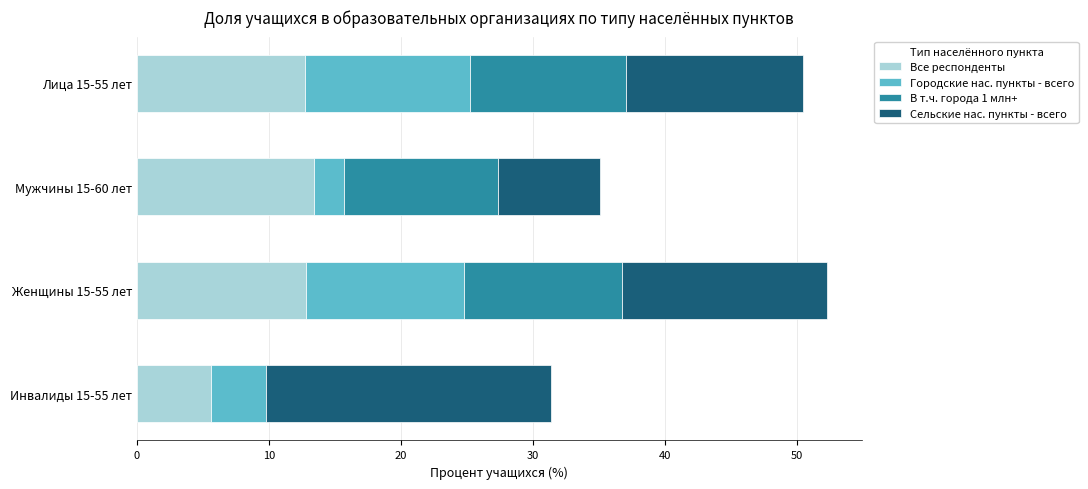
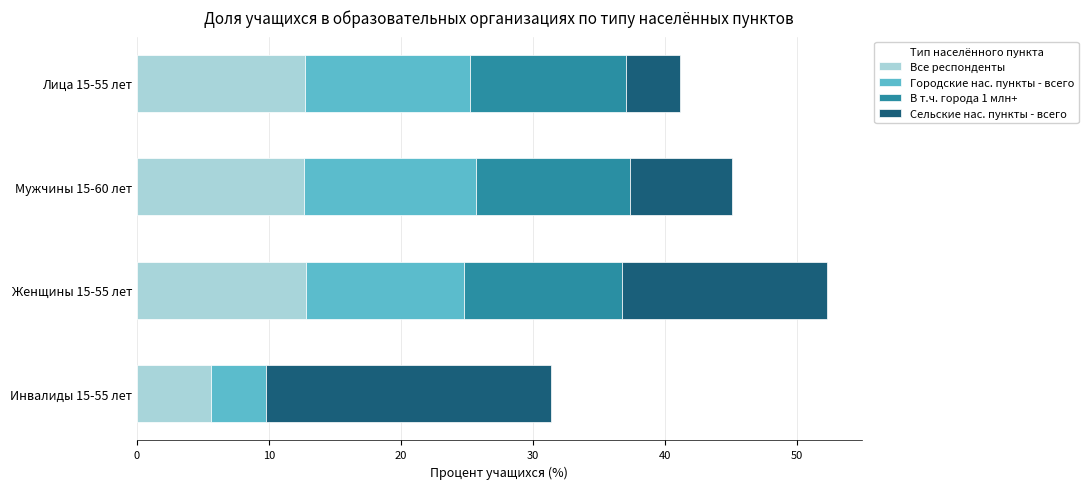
Сельские нас. пункты - всего, Лица 15-55 лет: 13.4 -> 4.1
Все респонденты, Мужчины 15-60 лет: 13.4 -> 12.6
Городские нас. пункты - всего, Мужчины 15-60 лет: 2.2 -> 13.0
